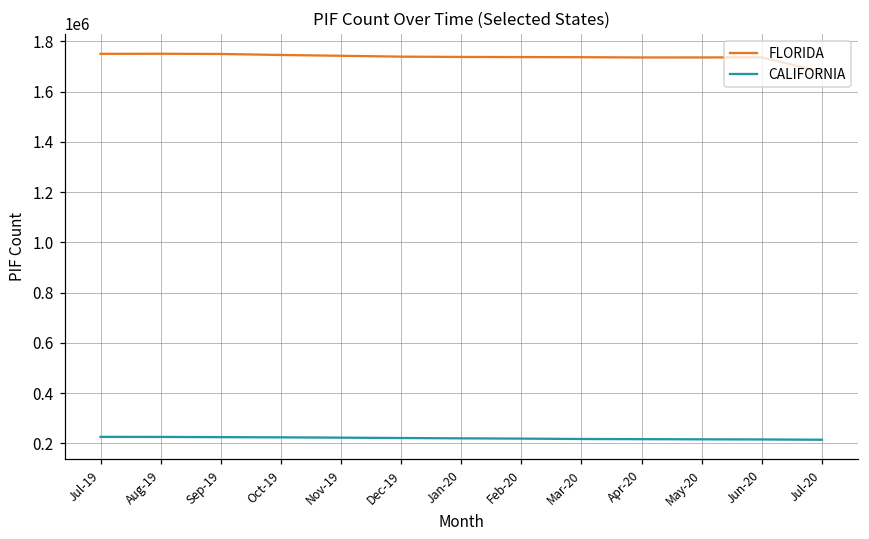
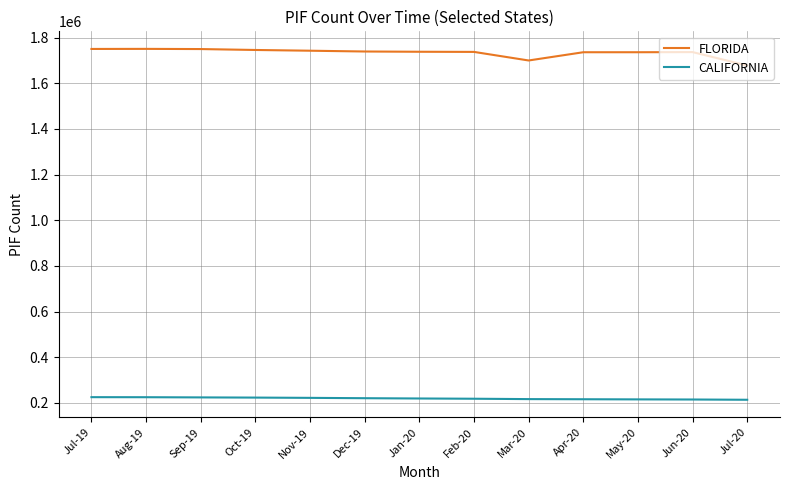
FLORIDA, Mar-20: 1740000 -> 1700000
